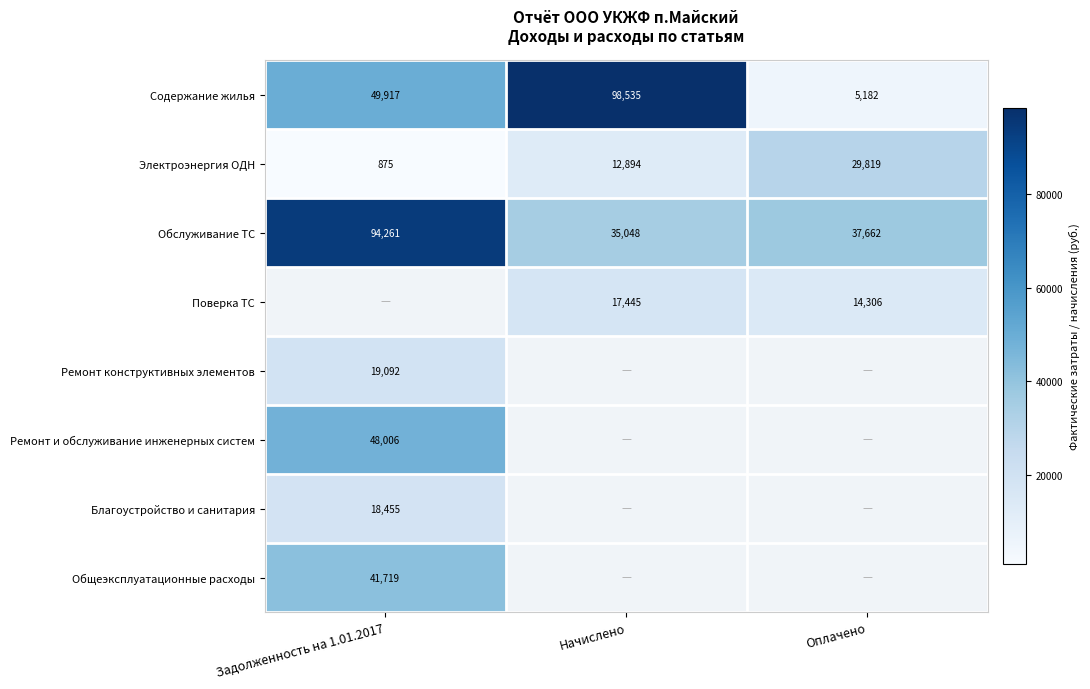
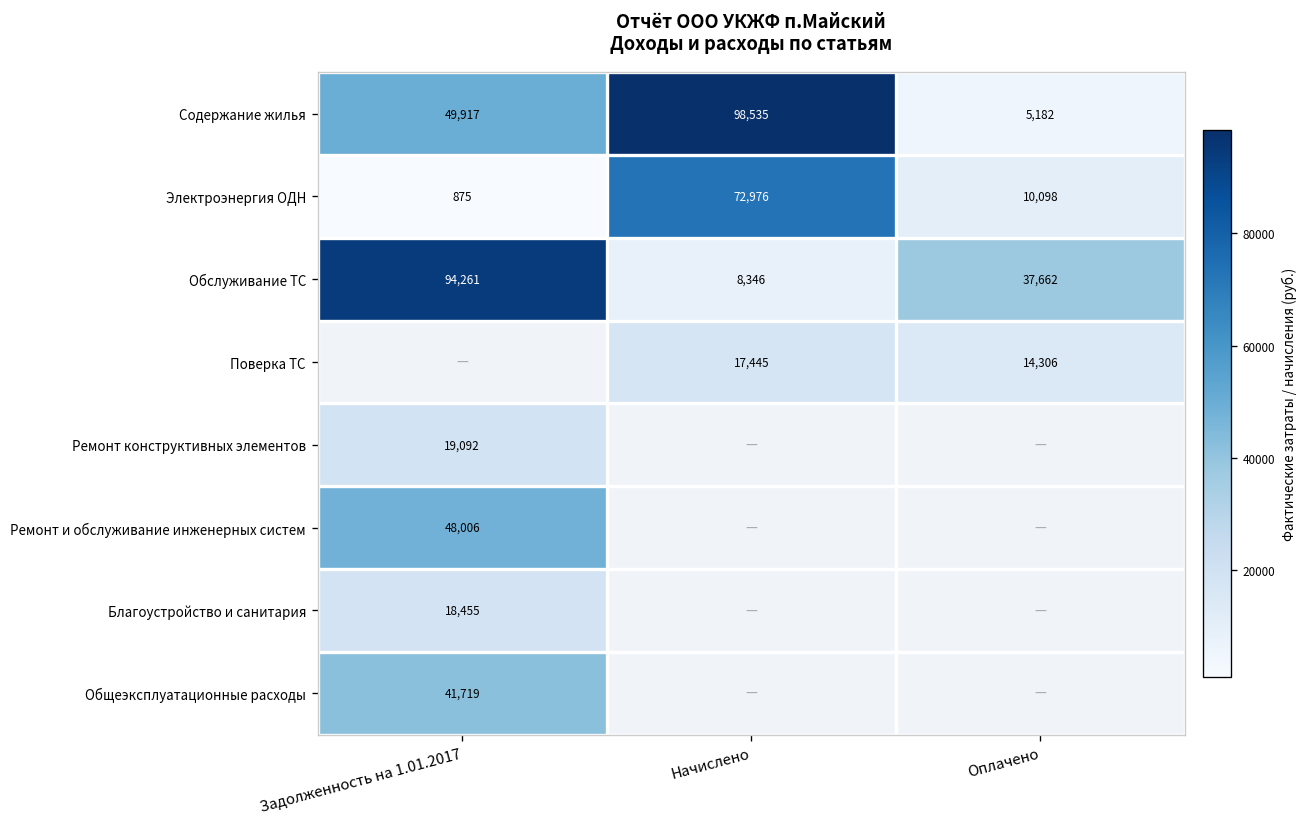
Электроэнергия ОДН, Начислено: 12,894 -> 72,976
Электроэнергия ОДН, Оплачено: 29,819 -> 10,098
Обслуживание ТС, Начислено: 35,048 -> 8,346
